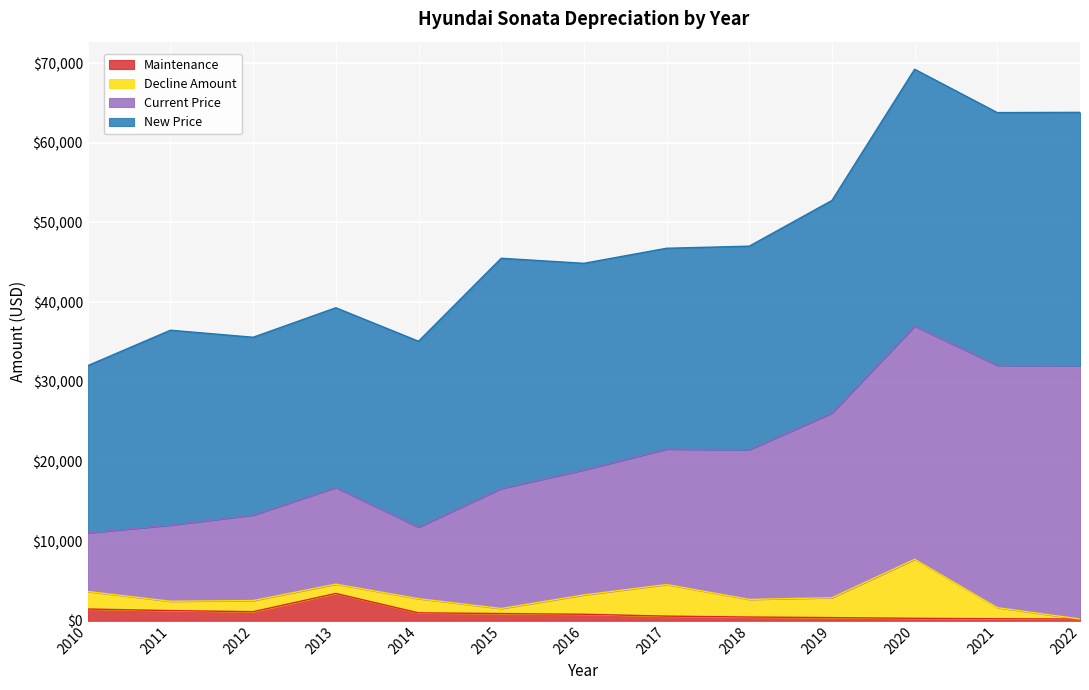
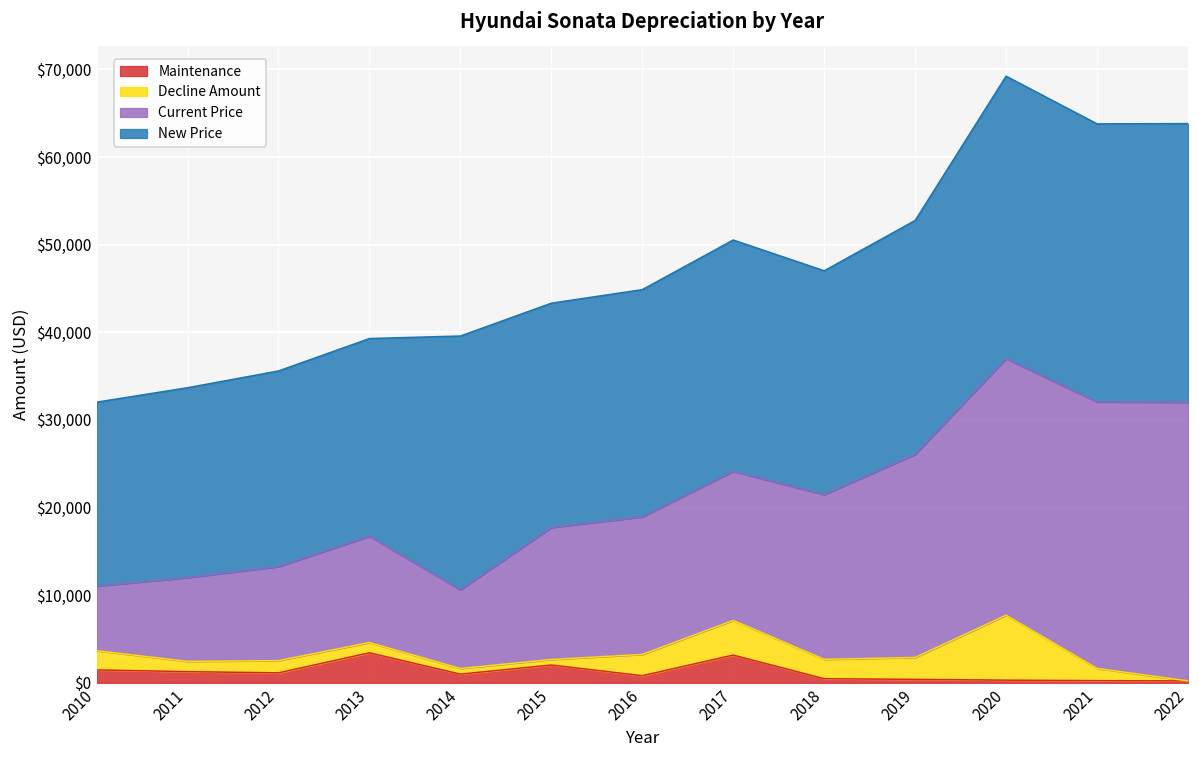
New Price, 2011: $24,000 -> $22,000
Decline Amount, 2014: $2,000 -> $1,000
New Price, 2014: $23,000 -> $29,000
Maintenance, 2015: $1,000 -> $2,000
New Price, 2015: $29,000 -> $26,000
Maintenance, 2017: $1,000 -> $3,000
New Price, 2017: $25,000 -> $26,000
